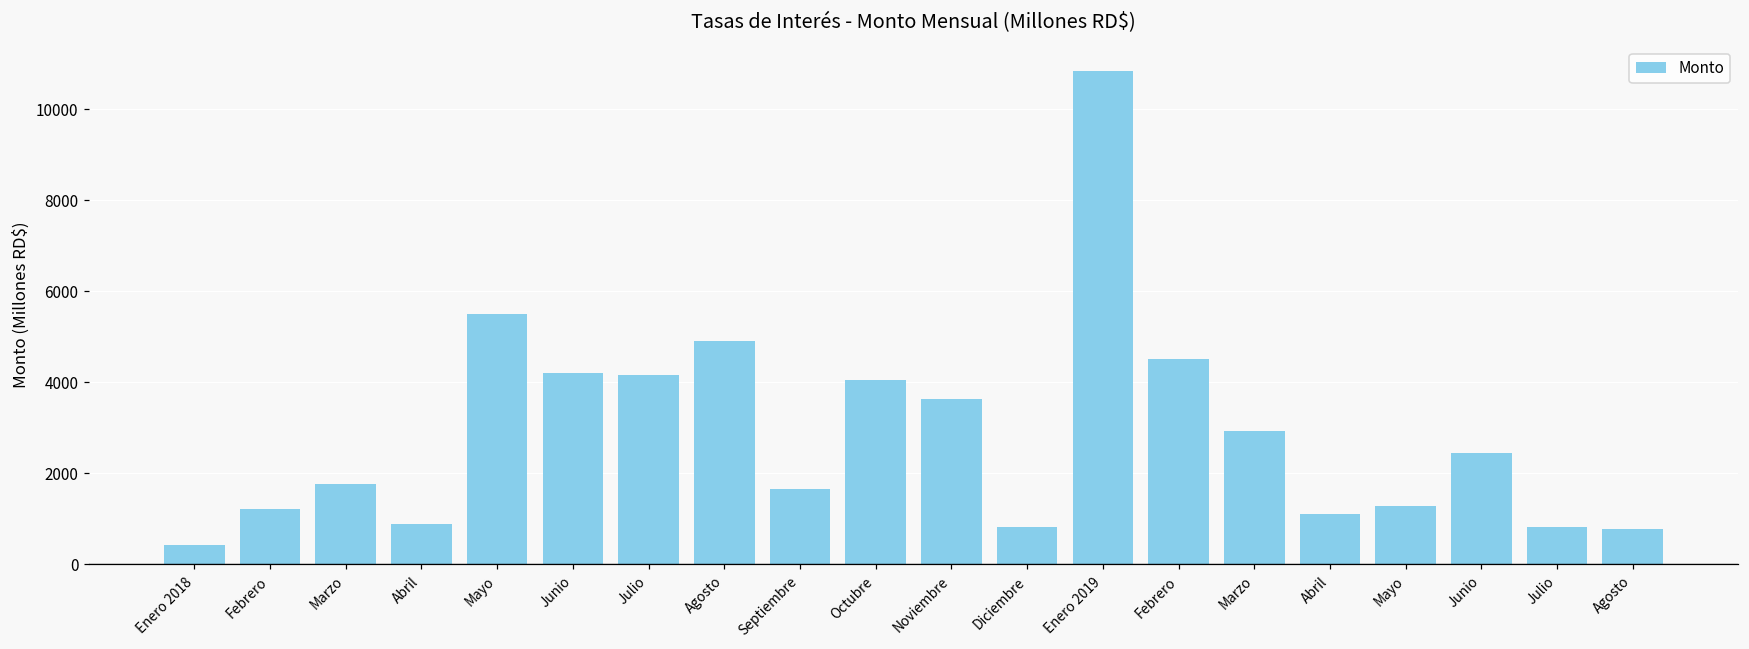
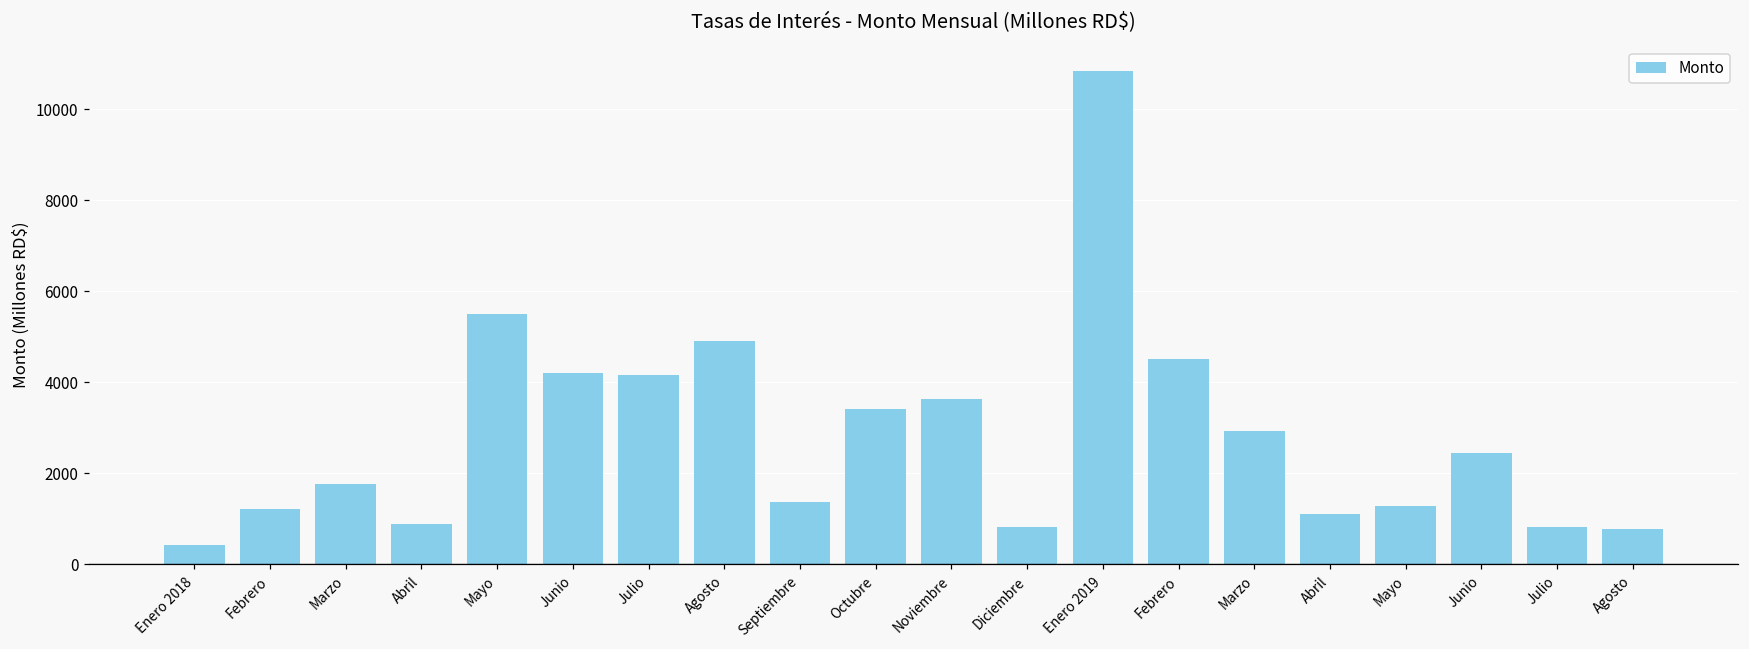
Septiembre: 1700 -> 1400
Octubre: 4100 -> 3400
